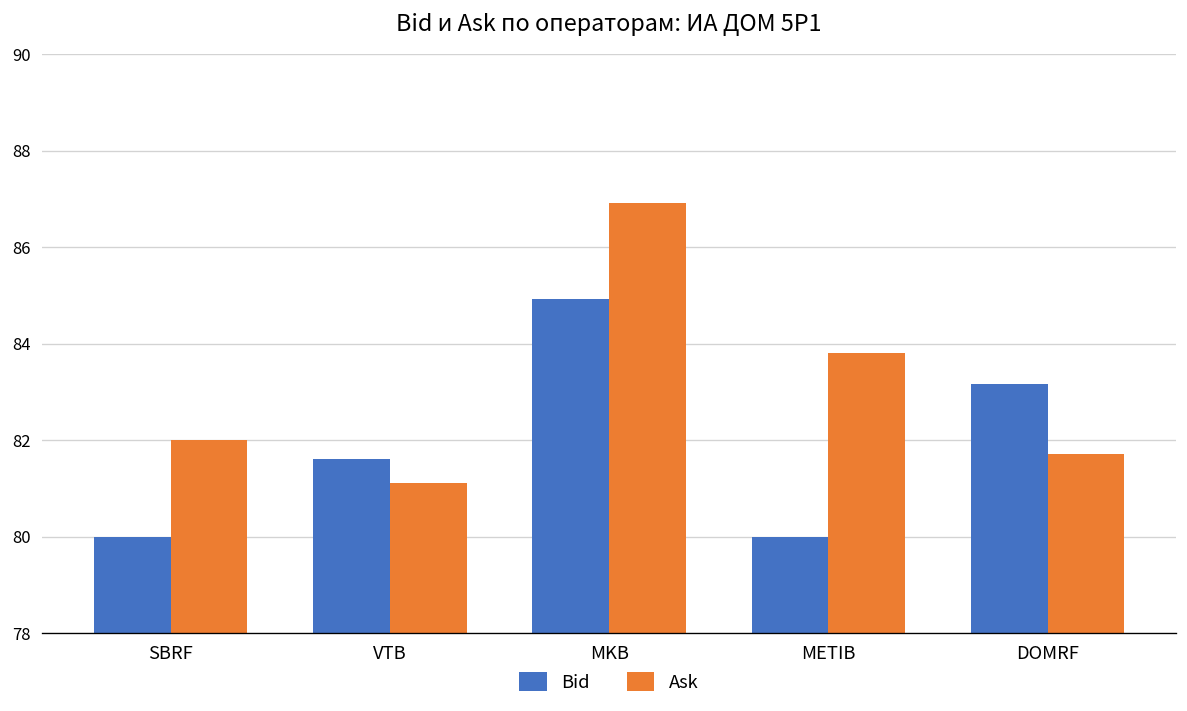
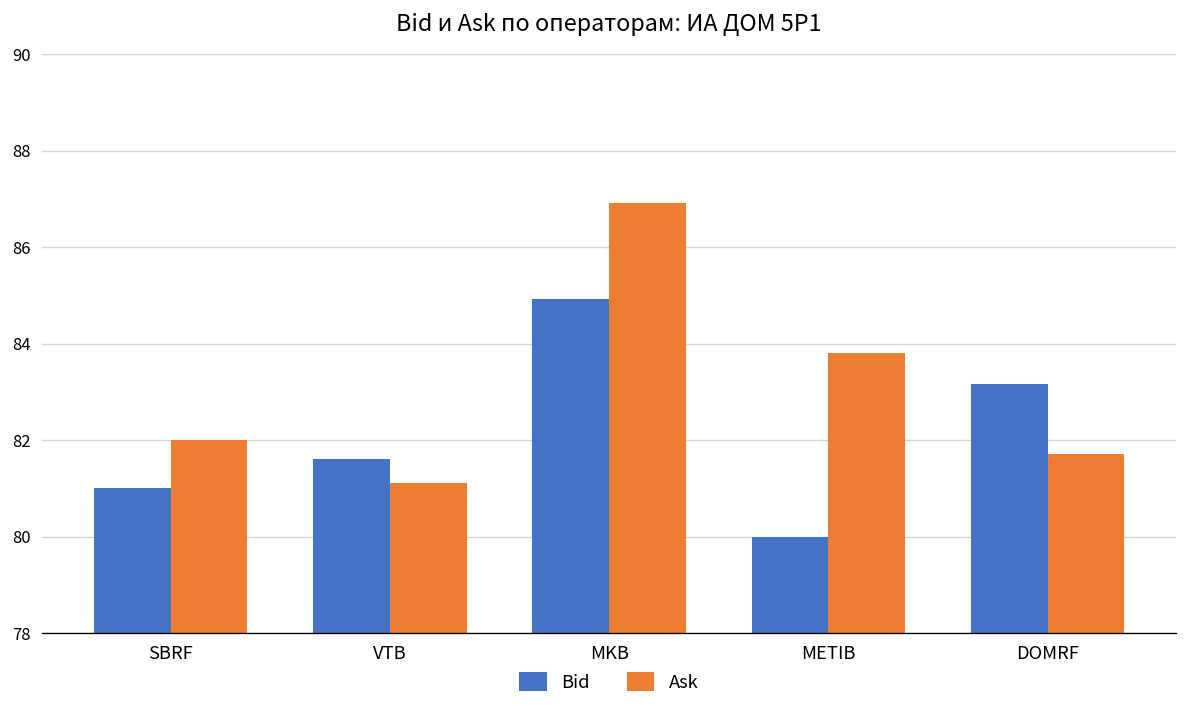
Bid, SBRF: 80 -> 81
